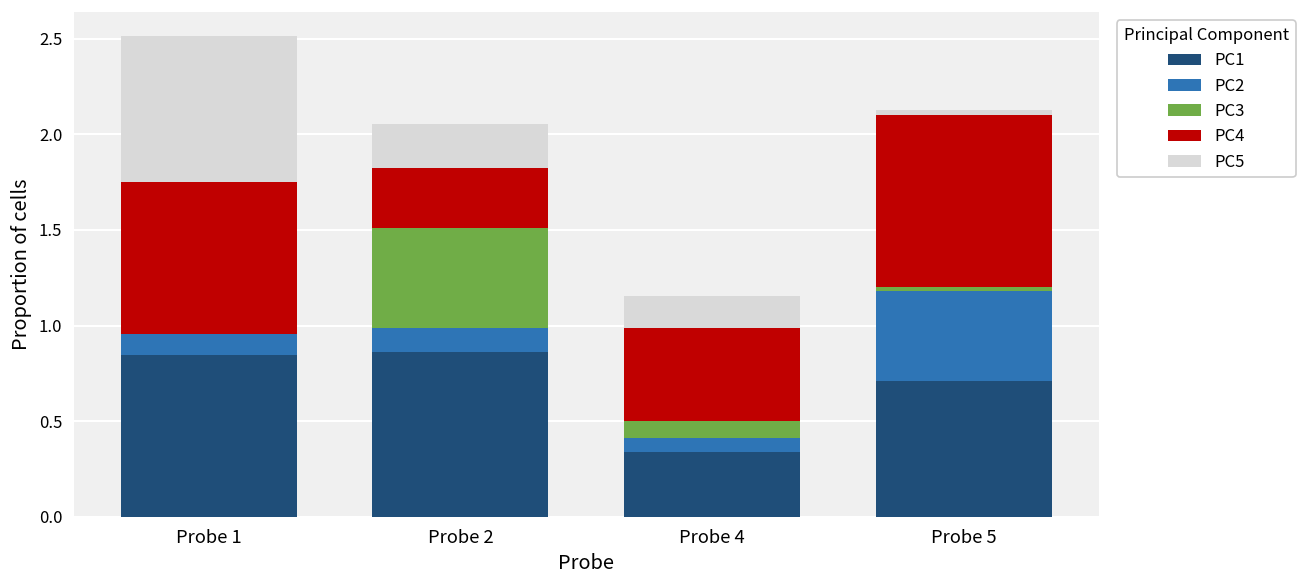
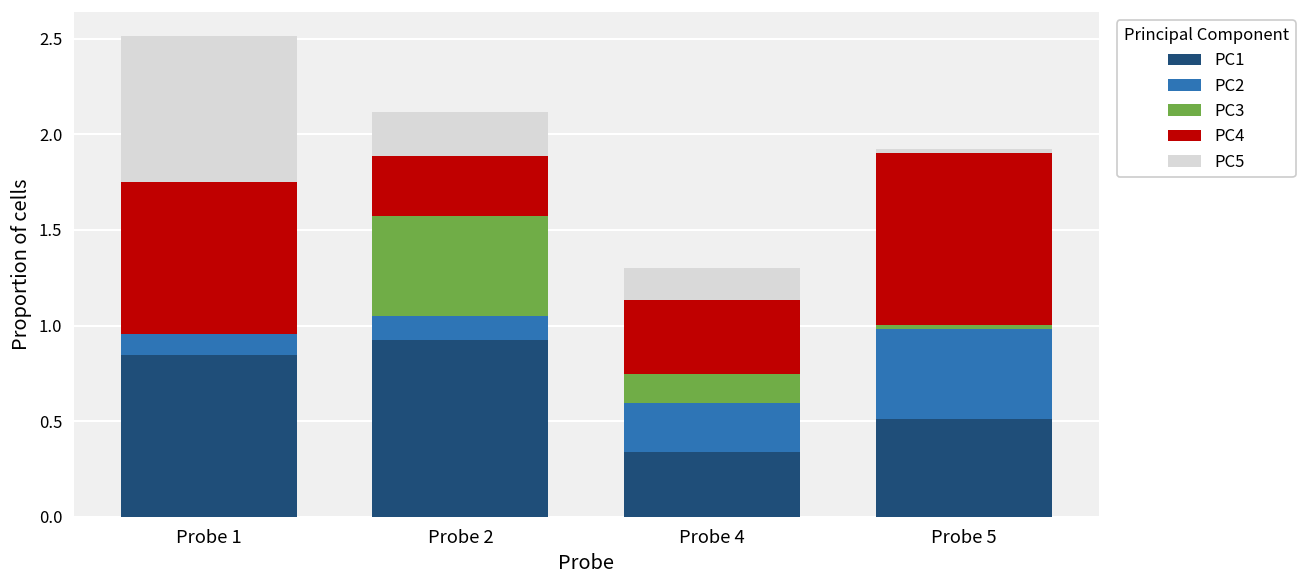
PC1, Probe 2: 0.86 -> 0.92
PC2, Probe 4: 0.07 -> 0.25
PC3, Probe 4: 0.09 -> 0.15
PC4, Probe 4: 0.49 -> 0.39
PC1, Probe 5: 0.71 -> 0.51
